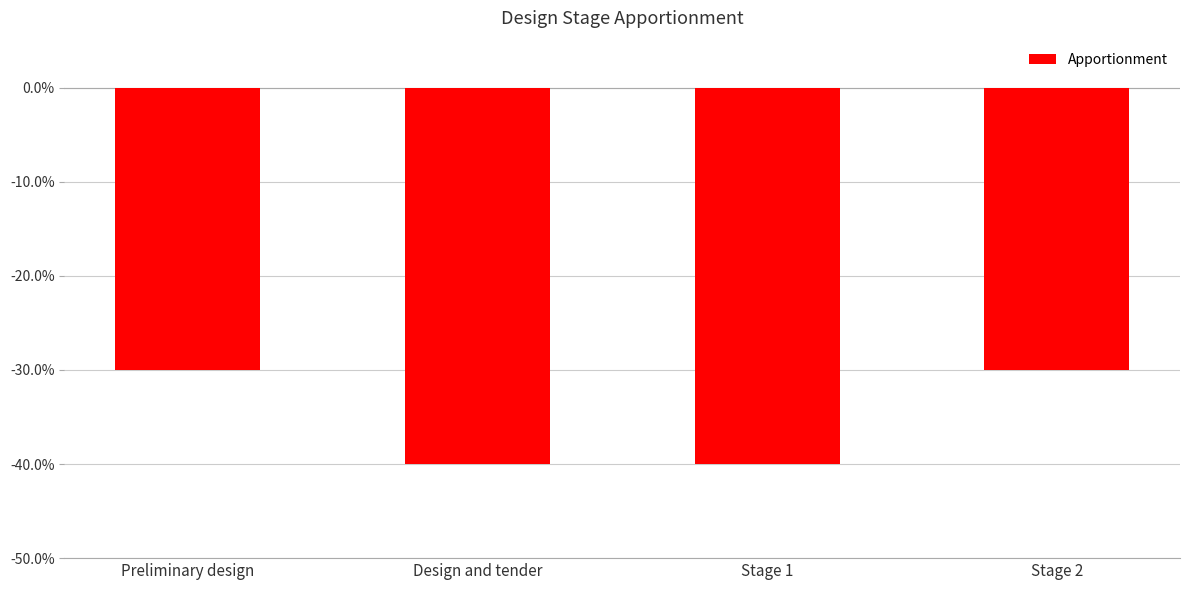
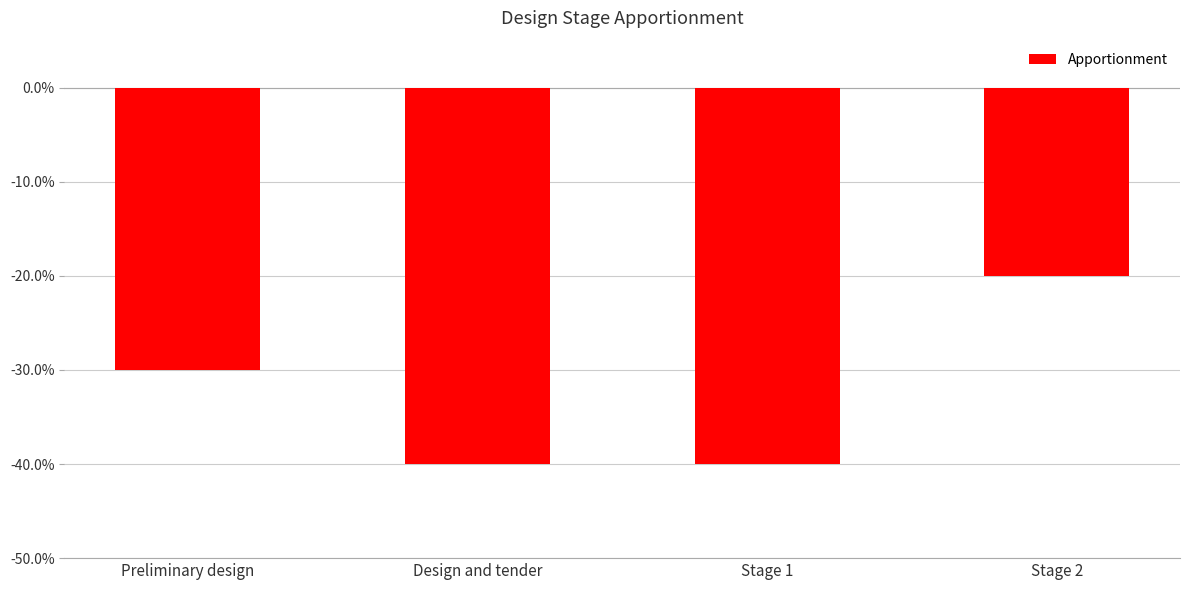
Stage 2: -30% -> -20%
